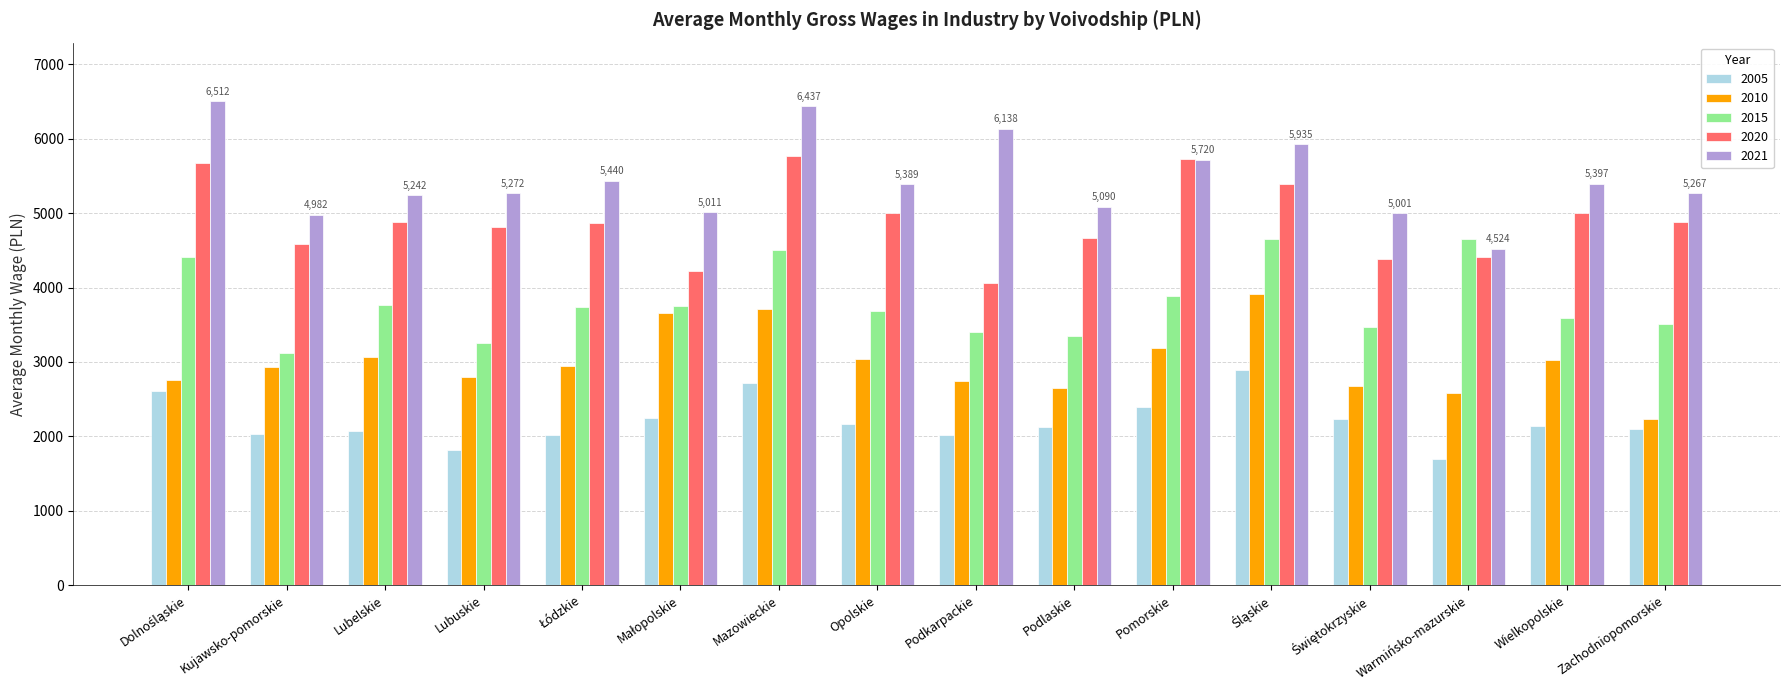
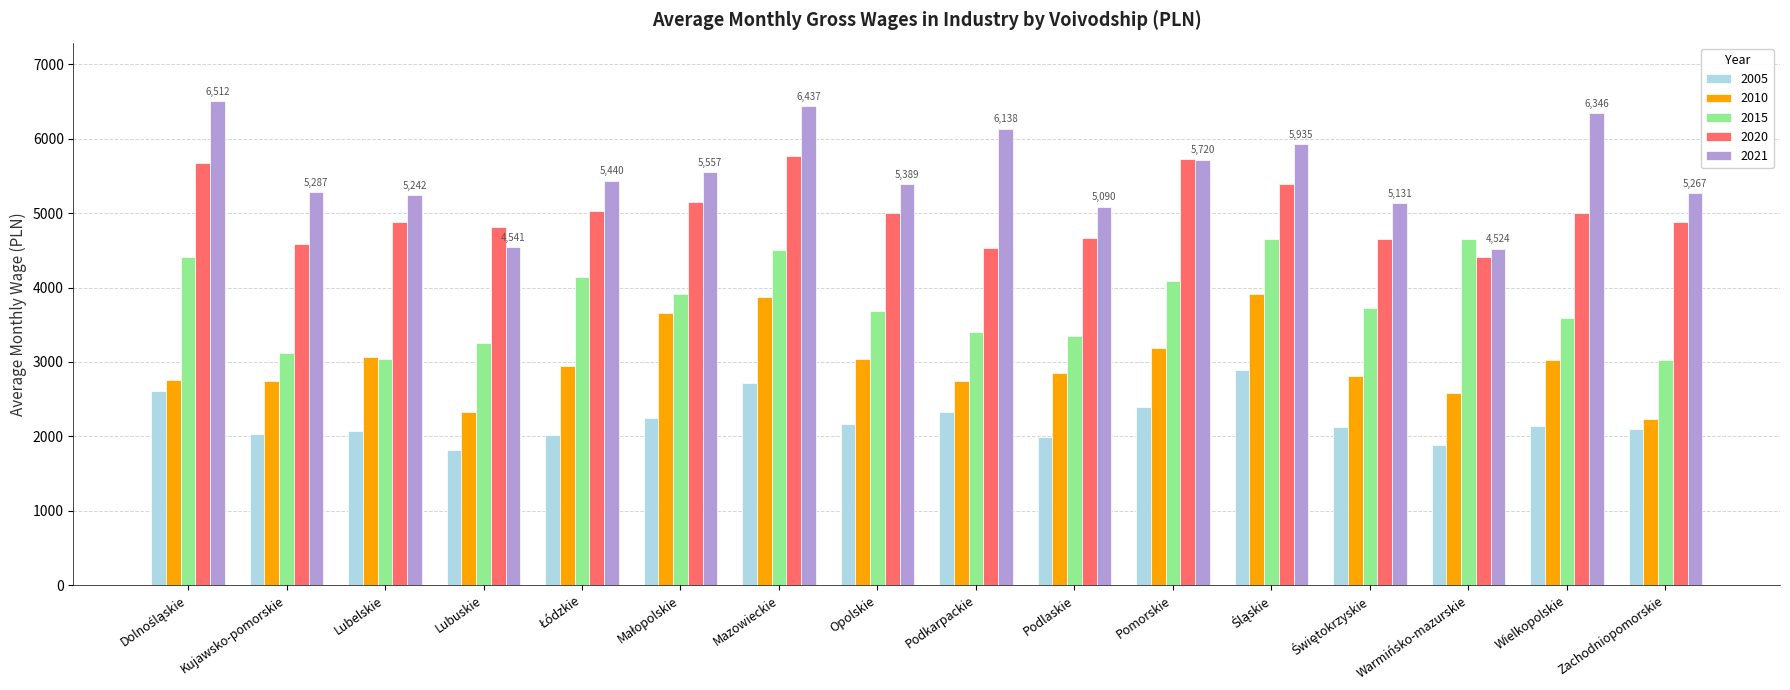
2010, Kujawsko-pomorskie: 2900 -> 2800
2021, Kujawsko-pomorskie: 4,982 -> 5,287
2015, Lubelskie: 3800 -> 3000
2010, Lubuskie: 2800 -> 2300
2021, Lubuskie: 5,272 -> 4,541
2015, Łódzkie: 3700 -> 4100
2020, Łódzkie: 4900 -> 5000
2015, Małopolskie: 3700 -> 3900
2020, Małopolskie: 4200 -> 5200
2021, Małopolskie: 5,011 -> 5,557
2010, Mazowieckie: 3700 -> 3900
2005, Podkarpackie: 2000 -> 2300
2020, Podkarpackie: 4100 -> 4500
2005, Podlaskie: 2100 -> 2000
2010, Podlaskie: 2700 -> 2800
2015, Pomorskie: 3900 -> 4100
2005, Świętokrzyskie: 2200 -> 2100
2010, Świętokrzyskie: 2700 -> 2800
2015, Świętokrzyskie: 3500 -> 3700
2020, Świętokrzyskie: 4400 -> 4600
2021, Świętokrzyskie: 5,001 -> 5,131
2005, Warmińsko-mazurskie: 1700 -> 1900
2021, Wielkopolskie: 5,397 -> 6,346
2015, Zachodniopomorskie: 3500 -> 3000
